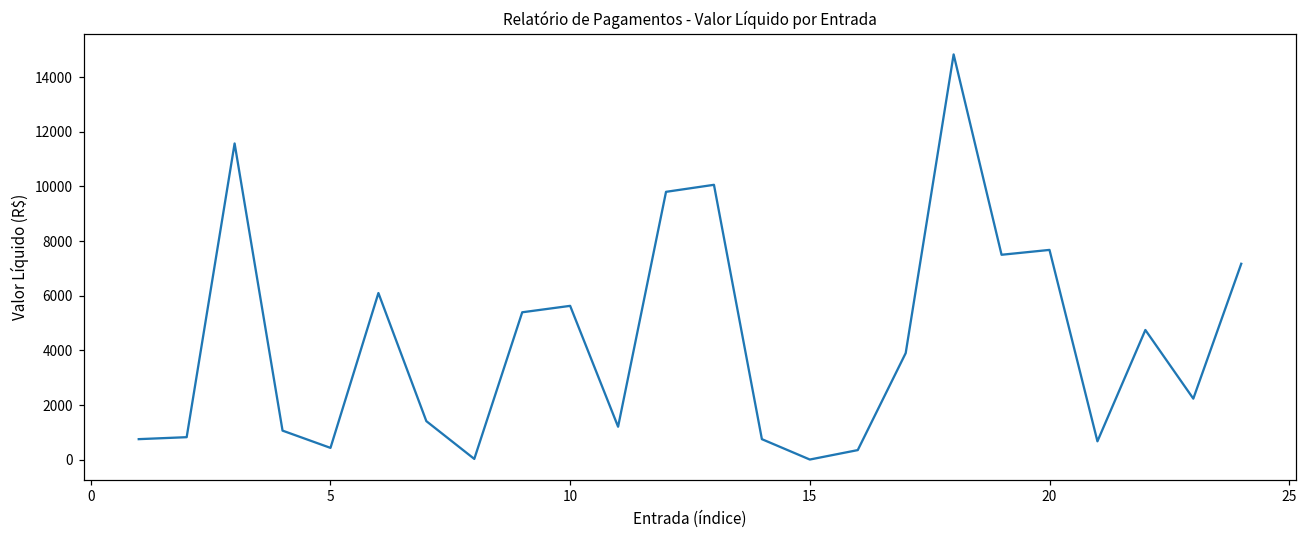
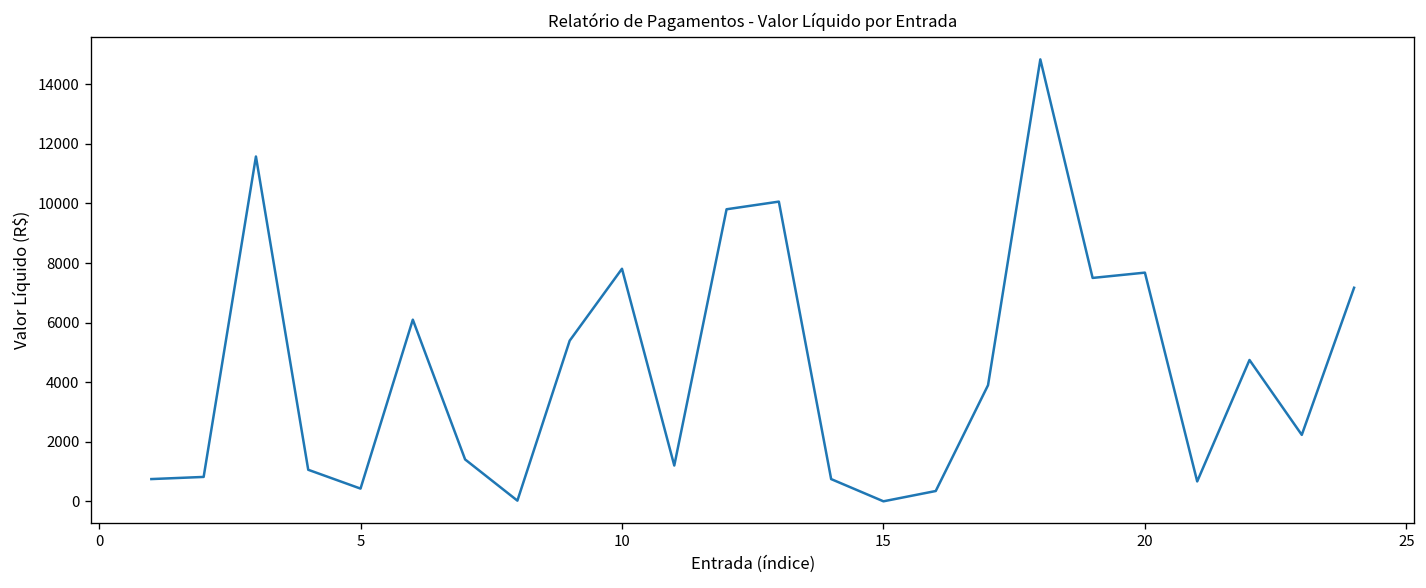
10: 5600 -> 7800
